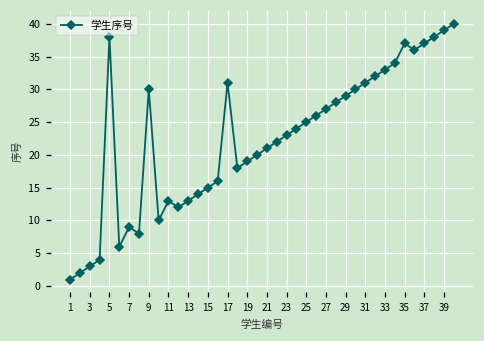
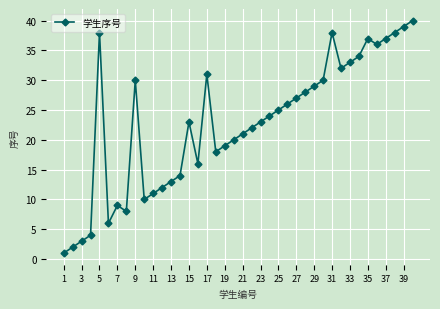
11: 13 -> 11
15: 15 -> 23
31: 31 -> 38
